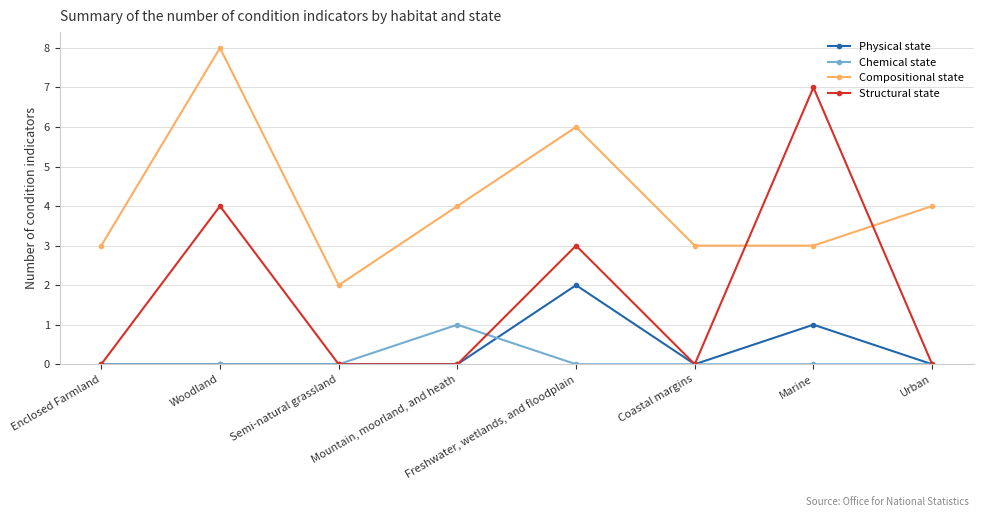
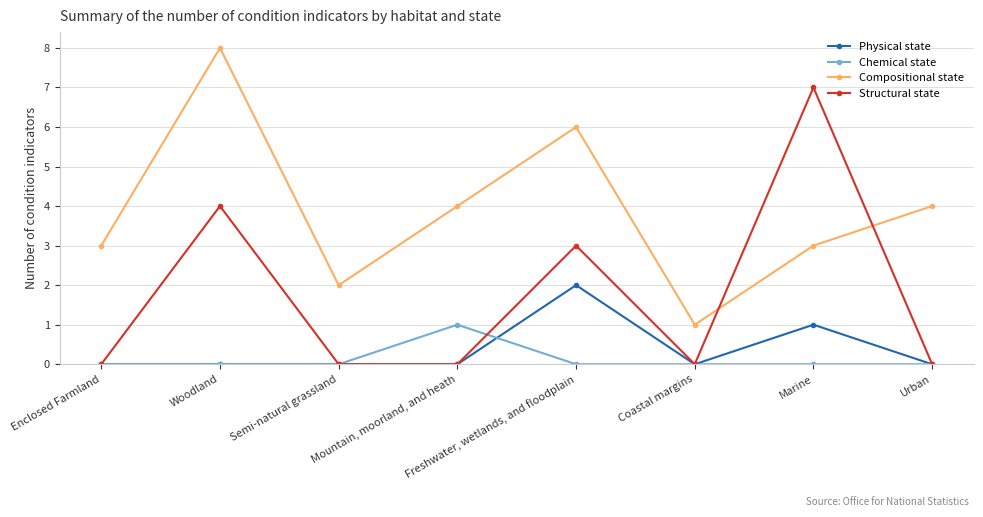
Compositional state, Coastal margins: 3 -> 1
